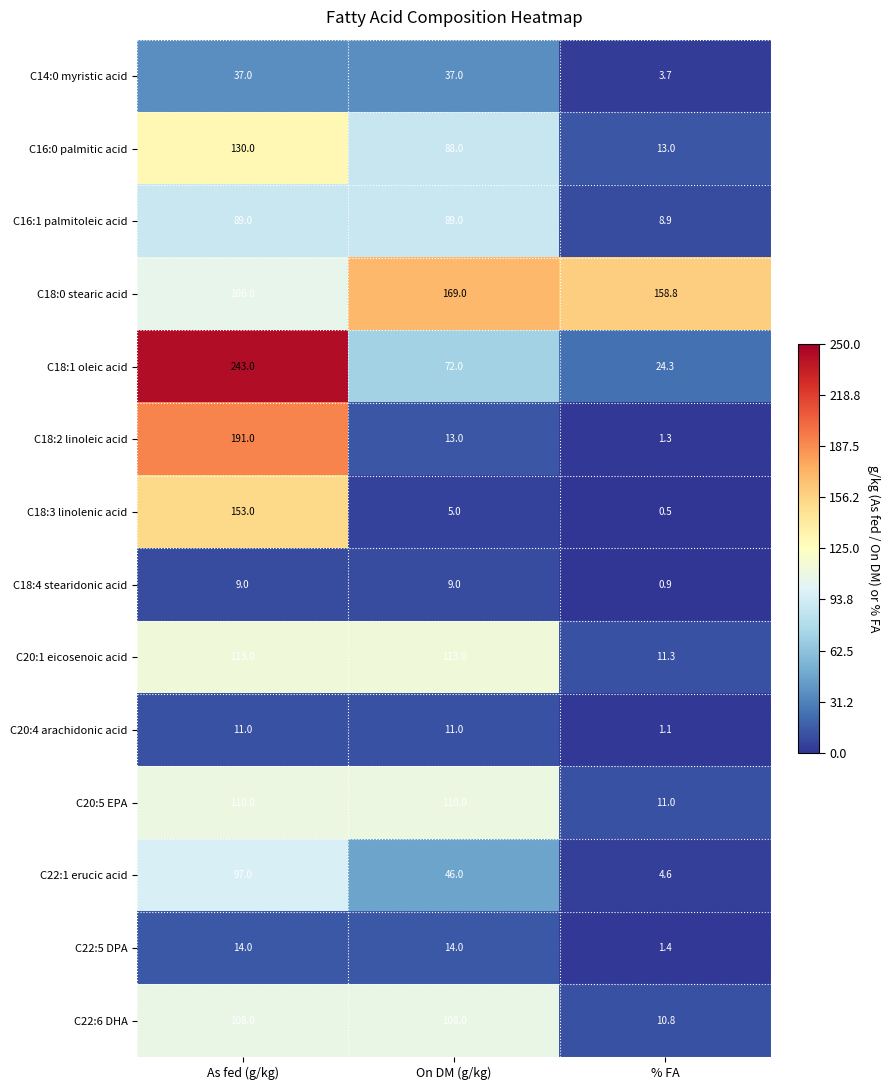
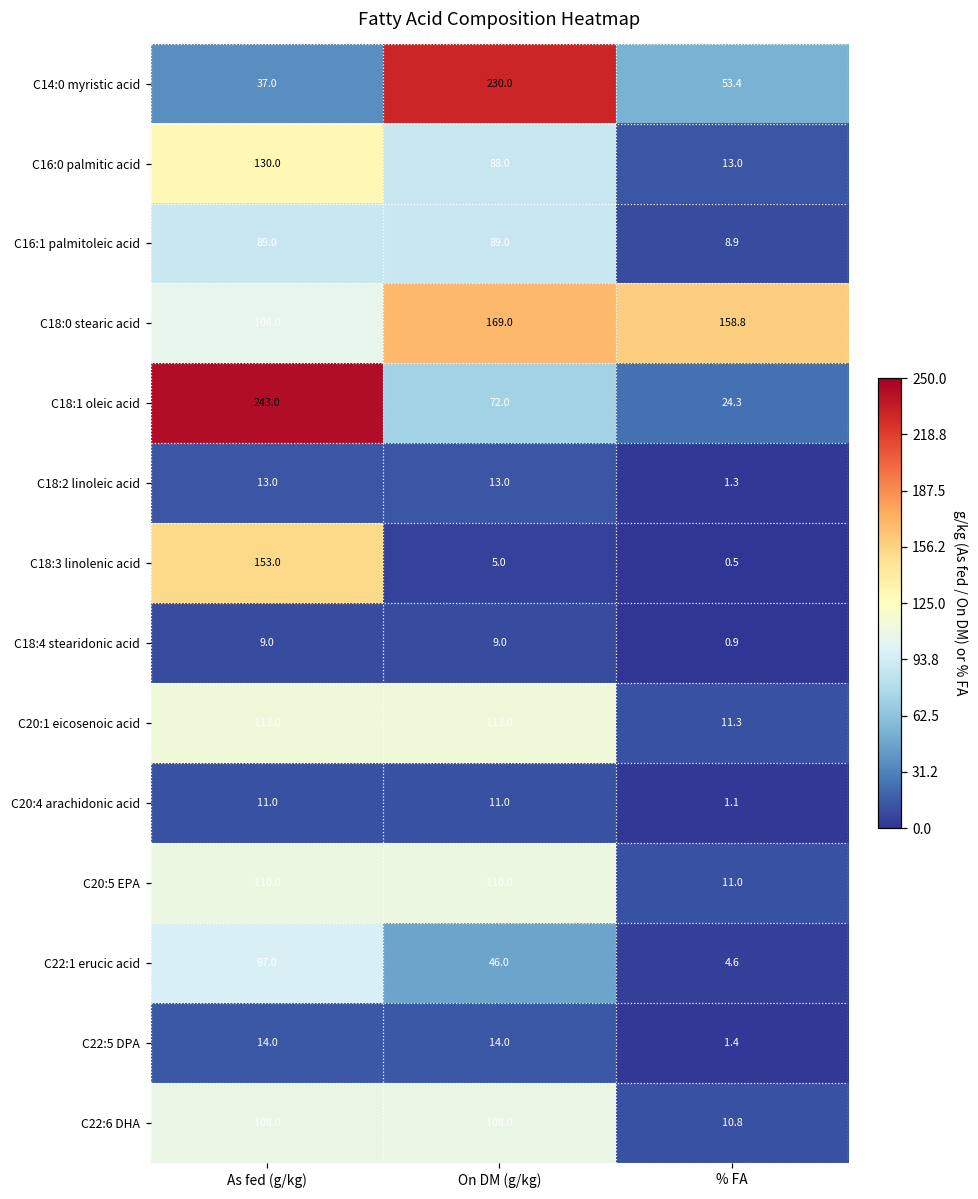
C14:0 myristic acid, On DM (g/kg): 37.0 -> 230.0
C14:0 myristic acid, % FA: 3.7 -> 53.4
C18:2 linoleic acid, As fed (g/kg): 191.0 -> 13.0
